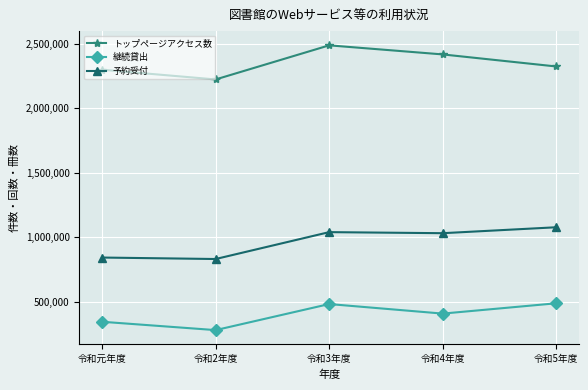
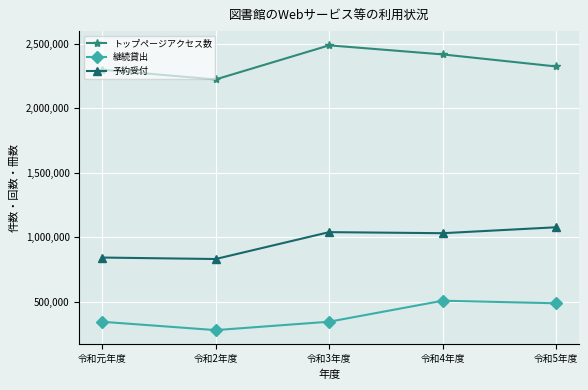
継続貸出, 令和3年度: 480,000 -> 350,000
継続貸出, 令和4年度: 410,000 -> 510,000
